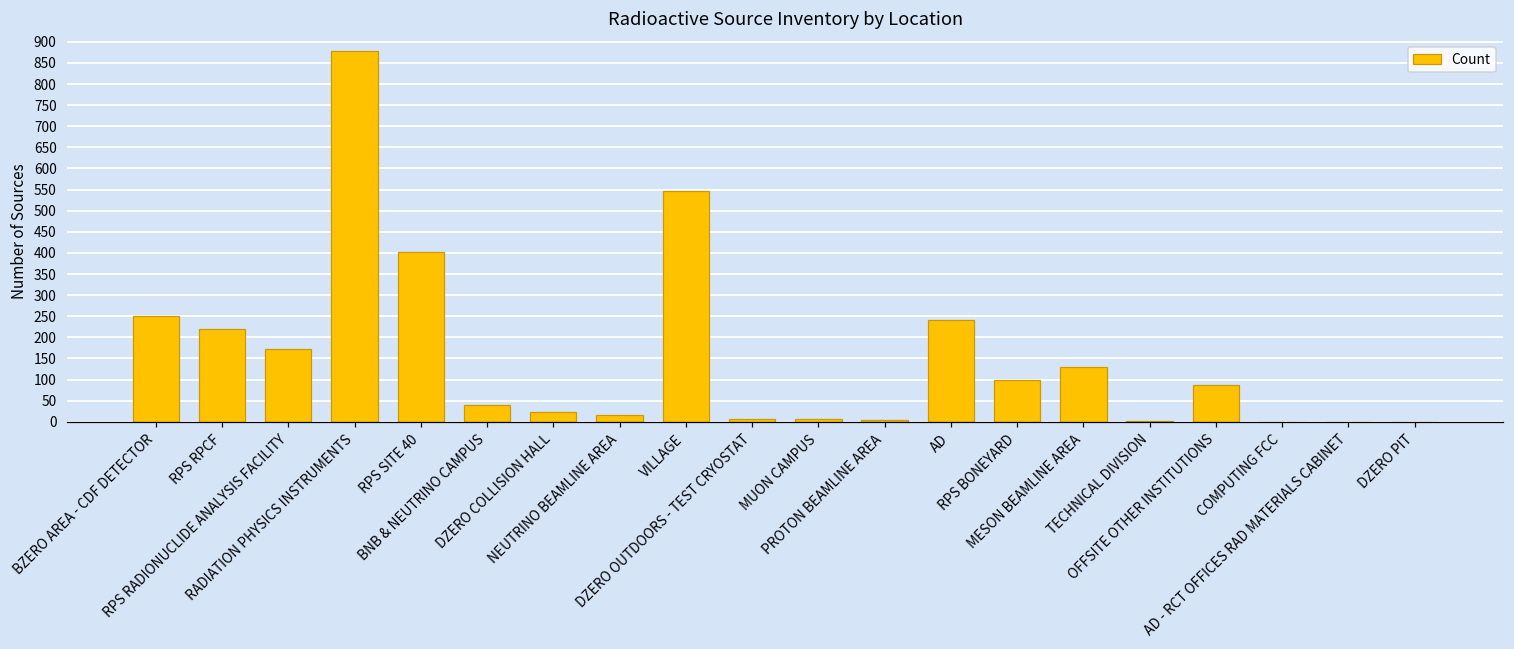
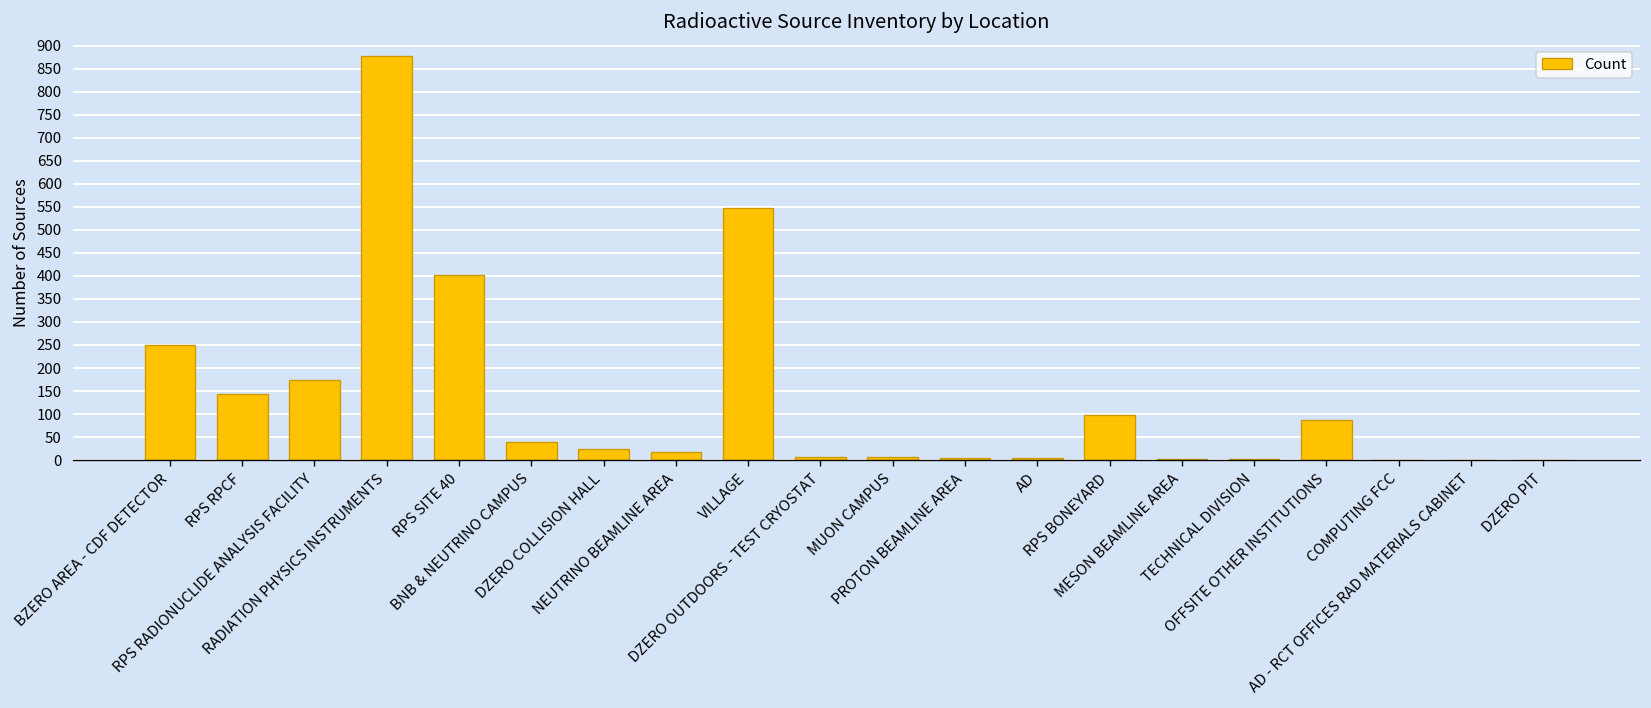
RPS RPCF: 220 -> 140
AD: 240 -> 10
MESON BEAMLINE AREA: 130 -> 0
